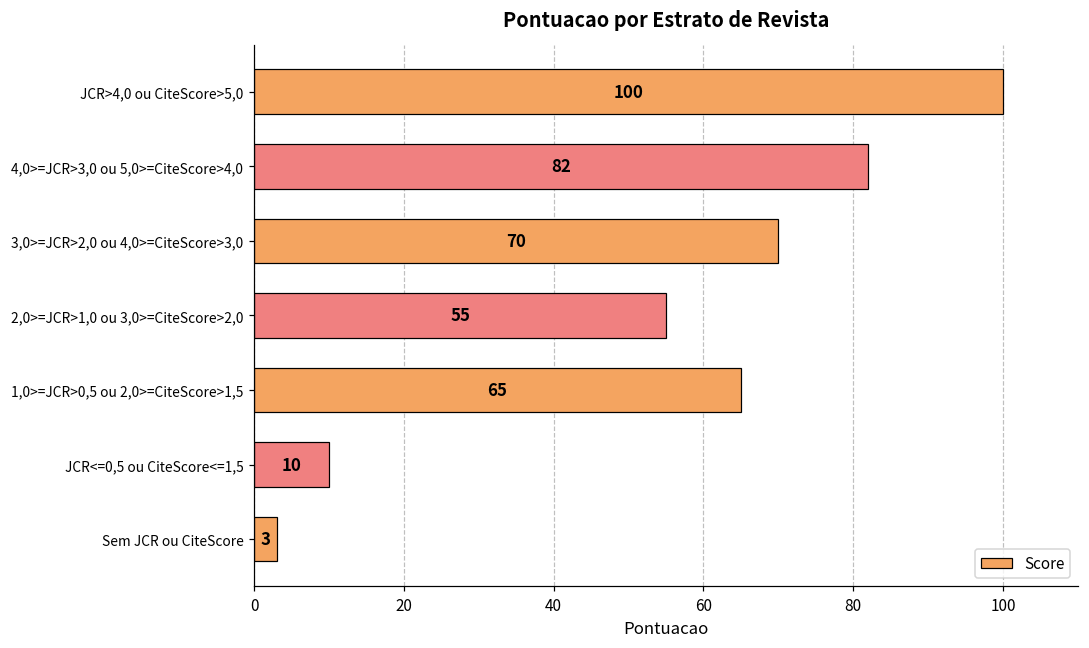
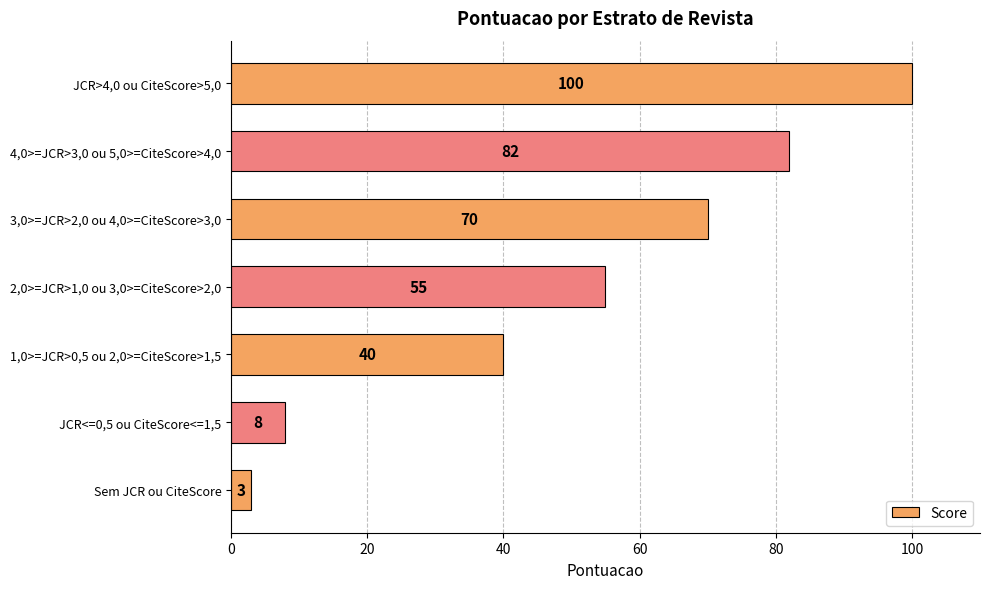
1,0>=JCR>0,5 ou 2,0>=CiteScore>1,5: 65 -> 40
JCR<=0,5 ou CiteScore<=1,5: 10 -> 8
